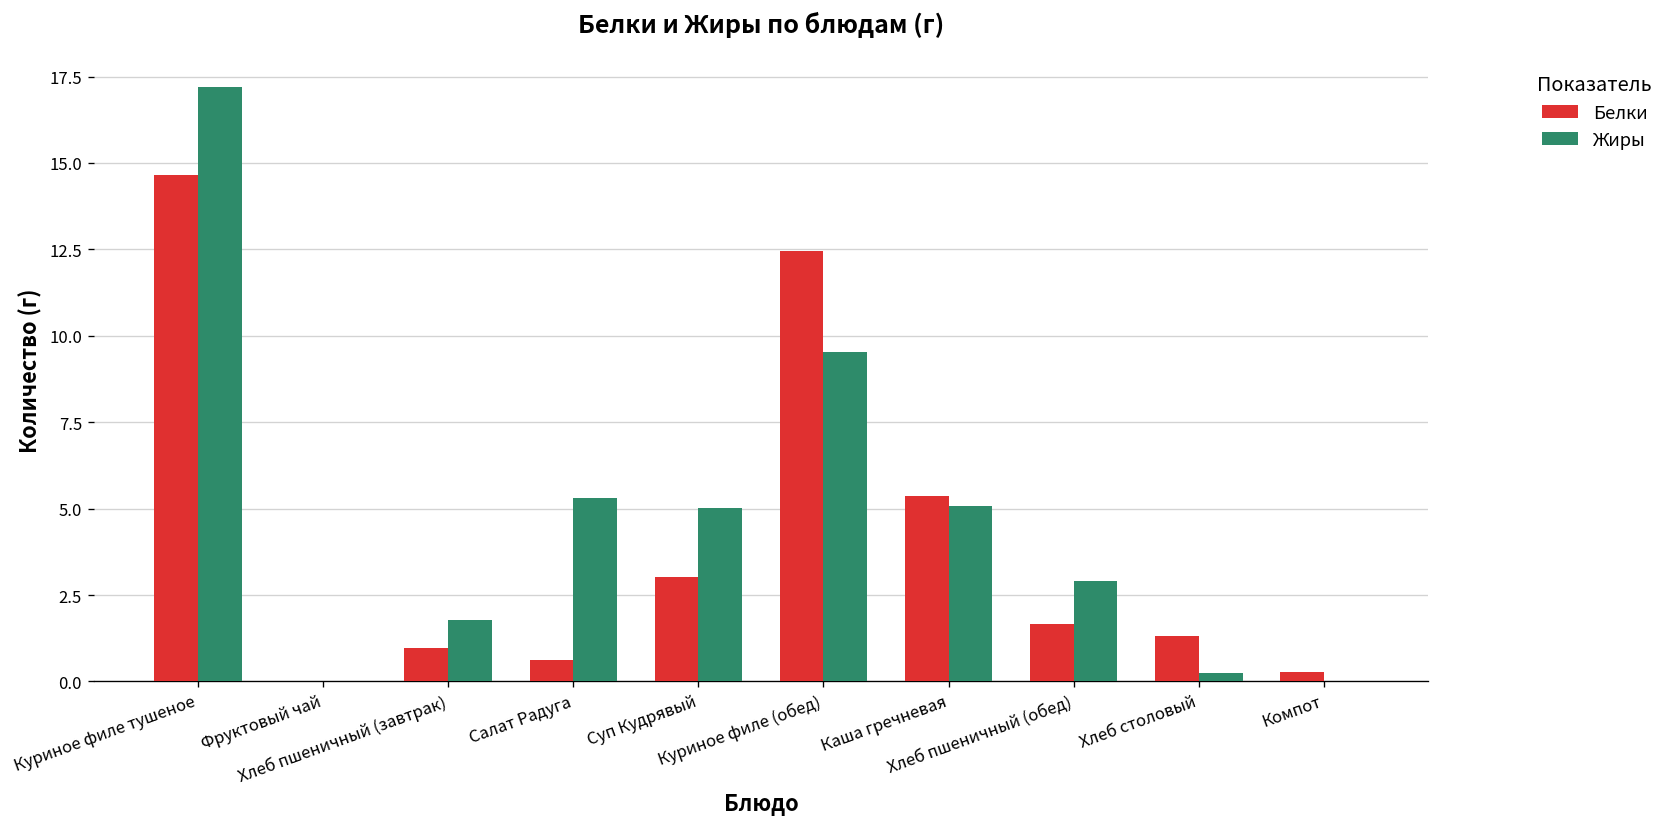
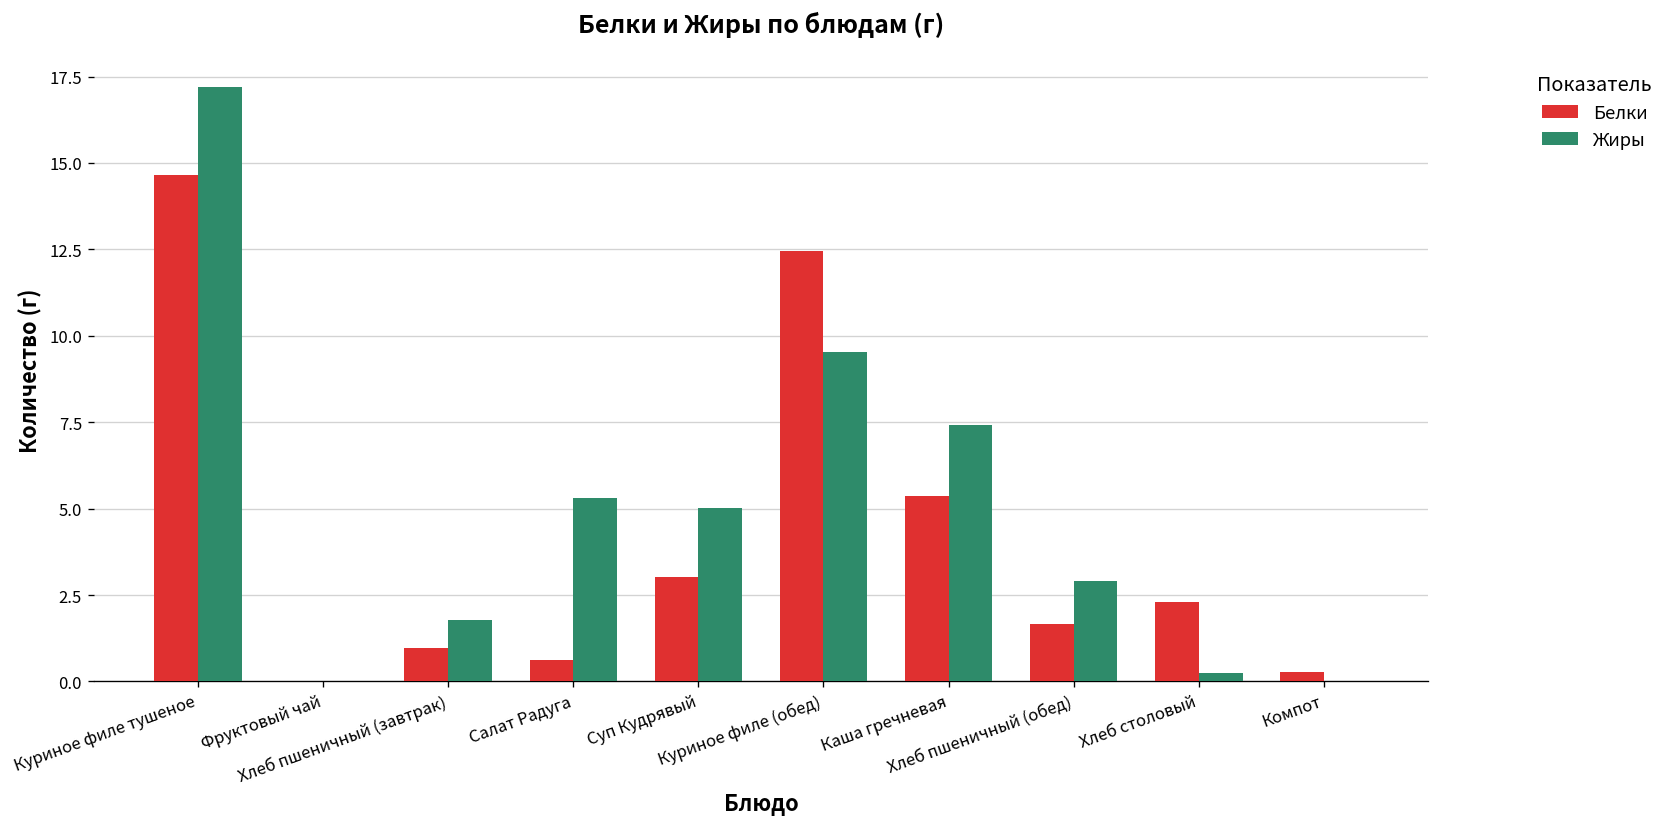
Жиры, Каша гречневая: 5.1 -> 7.4
Белки, Хлеб столовый: 1.3 -> 2.3
